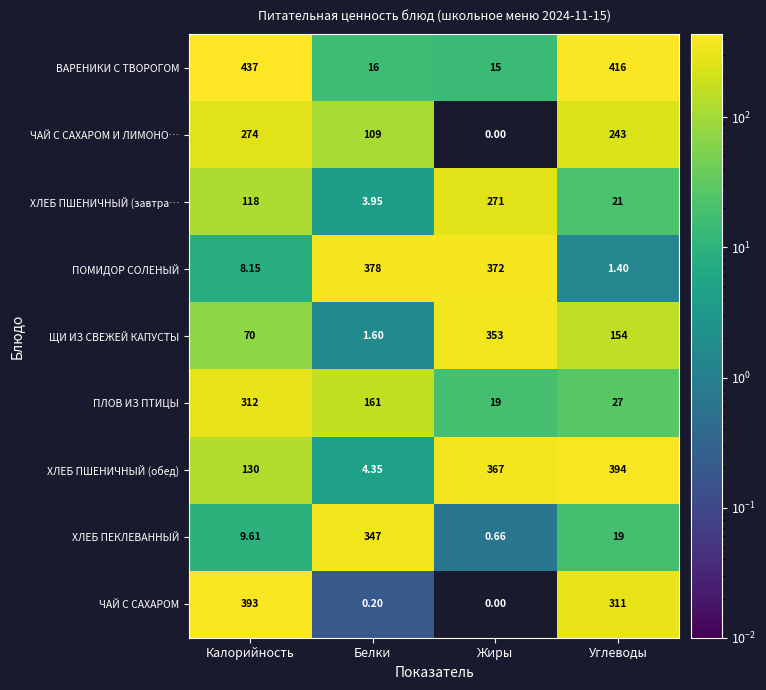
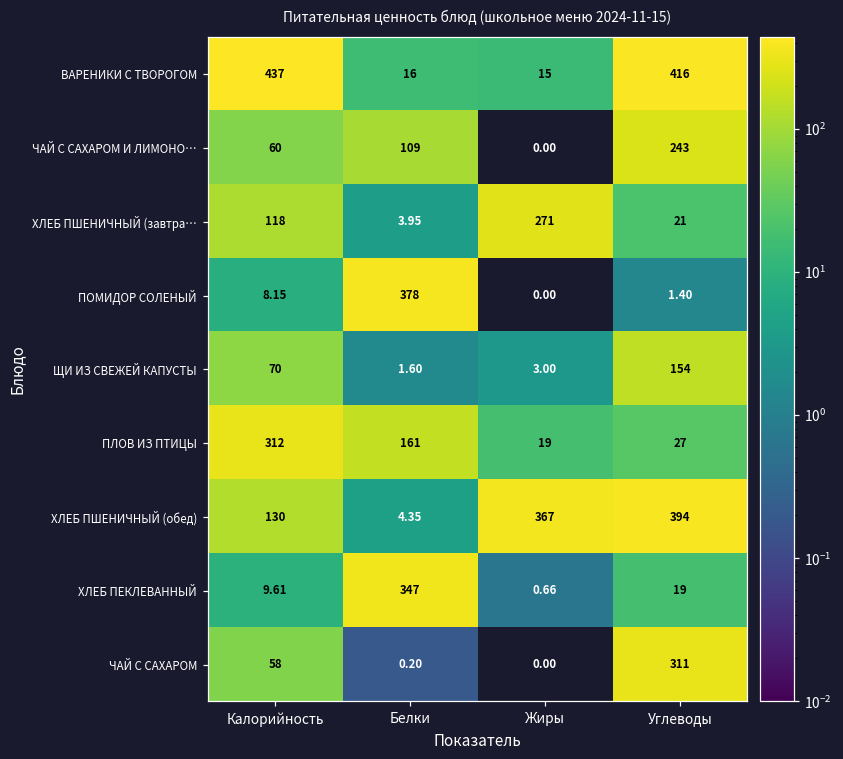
ЧАЙ С САХАРОМ И ЛИМОНО…, Калорийность: 274 -> 60
ПОМИДОР СОЛЕНЫЙ, Жиры: 372 -> 0.00
ЩИ ИЗ СВЕЖЕЙ КАПУСТЫ, Жиры: 353 -> 3.00
ЧАЙ С САХАРОМ, Калорийность: 393 -> 58
